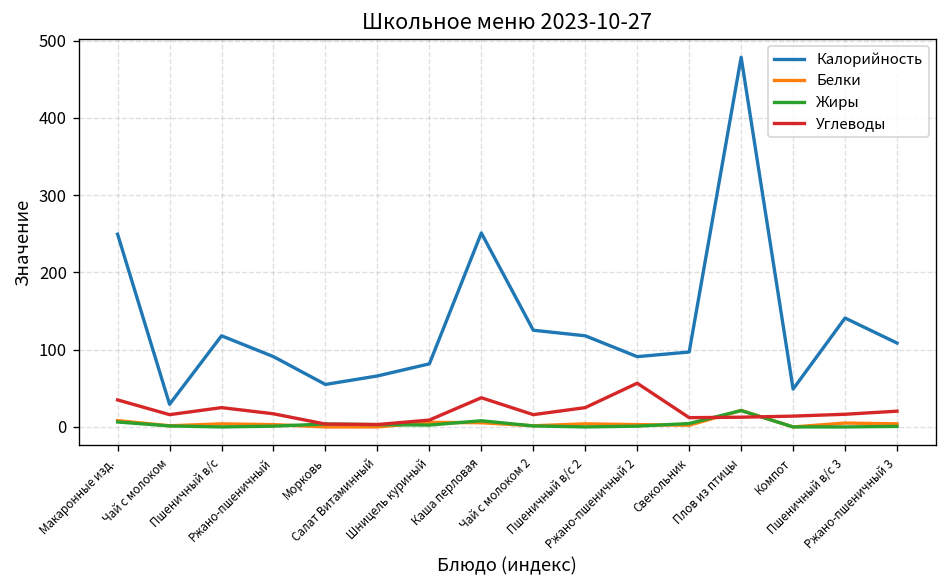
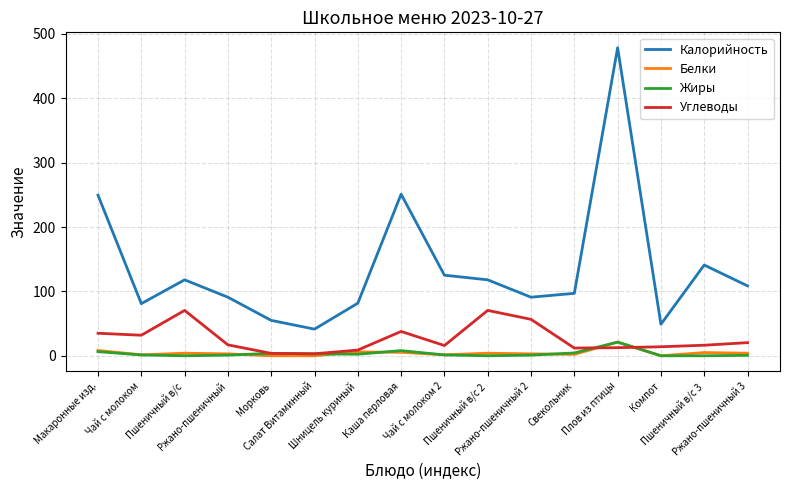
Калорийность, Чай с молоком: 30 -> 80
Углеводы, Чай с молоком: 20 -> 30
Углеводы, Пшеничный в/с: 30 -> 70
Калорийность, Салат Витаминный: 70 -> 40
Углеводы, Пшеничный в/с 2: 30 -> 70
